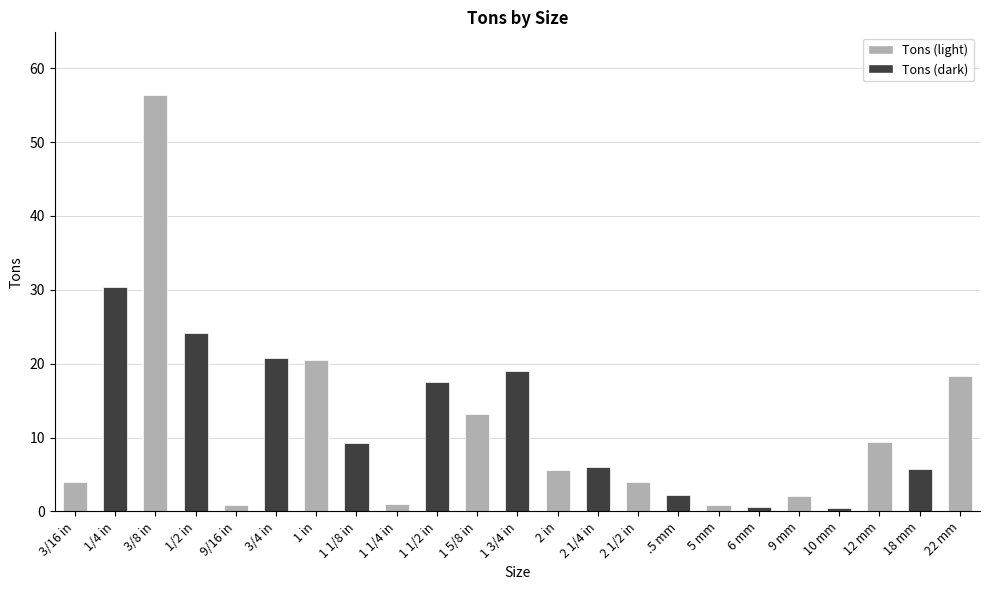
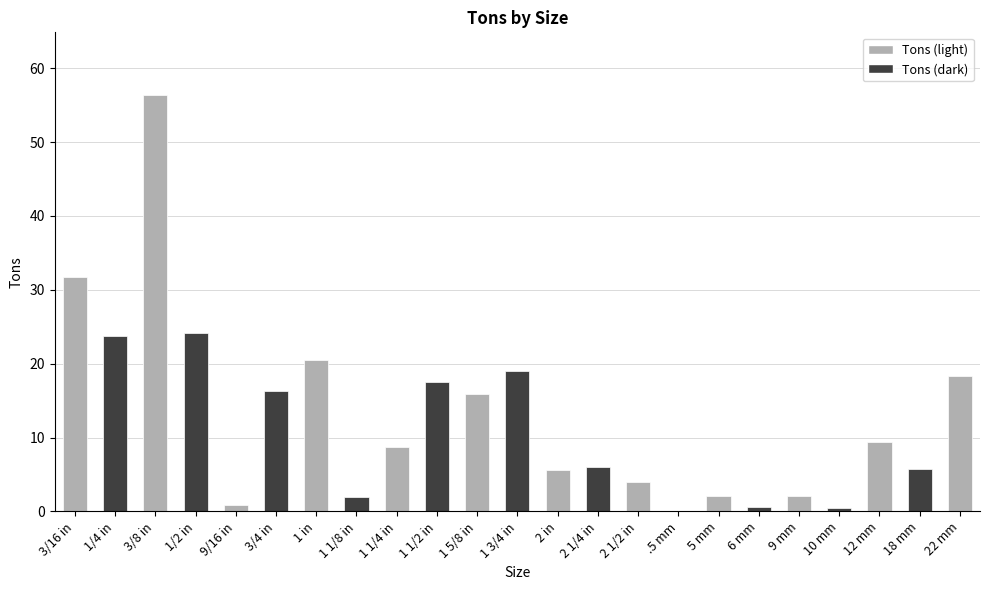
3/16 in: 4 -> 32
1/4 in: 30 -> 24
3/4 in: 21 -> 16
1 1/8 in: 9 -> 2
1 1/4 in: 1 -> 9
1 5/8 in: 13 -> 16
.5 mm: 2 -> 0
5 mm: 1 -> 2
